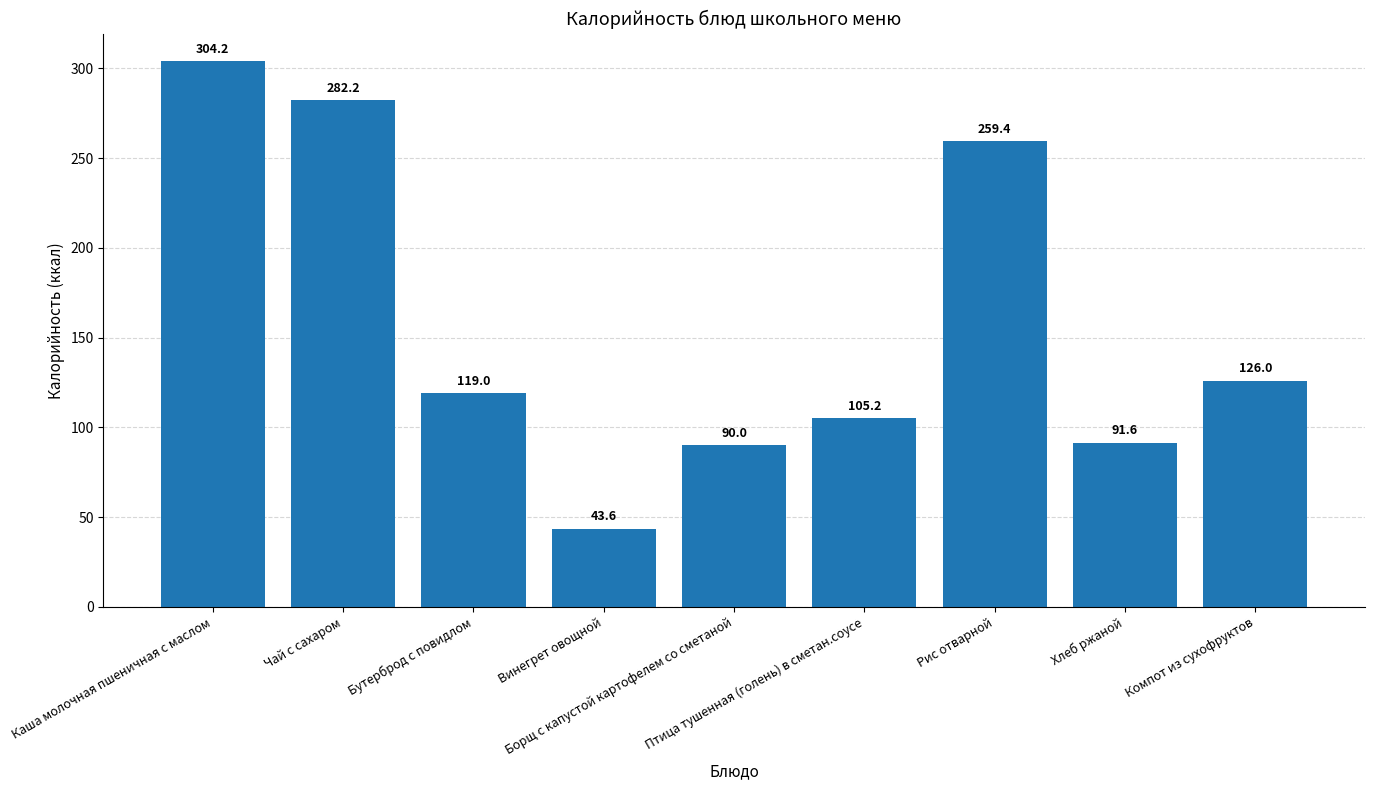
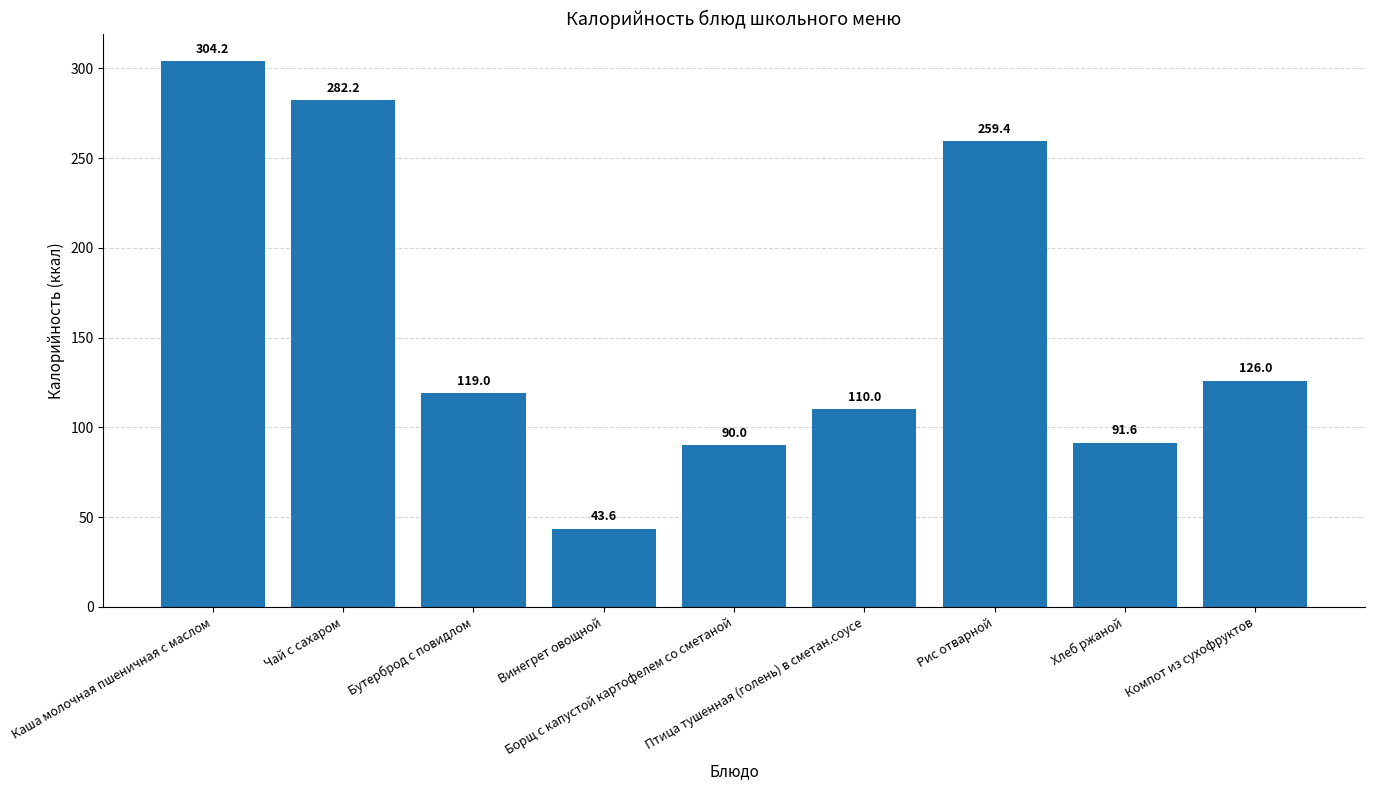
Птица тушенная (голень) в сметан.соусе: 105.2 -> 110.0
